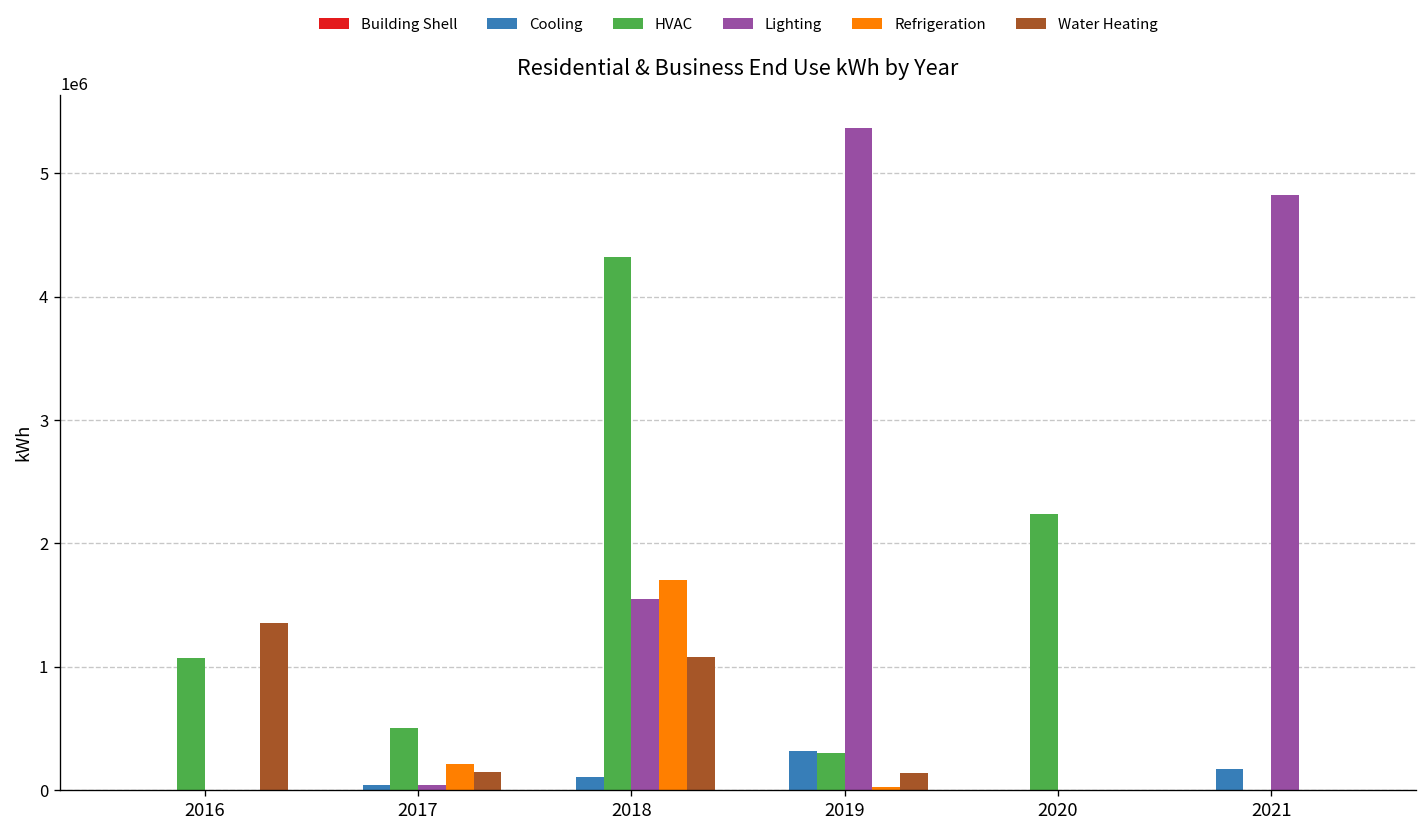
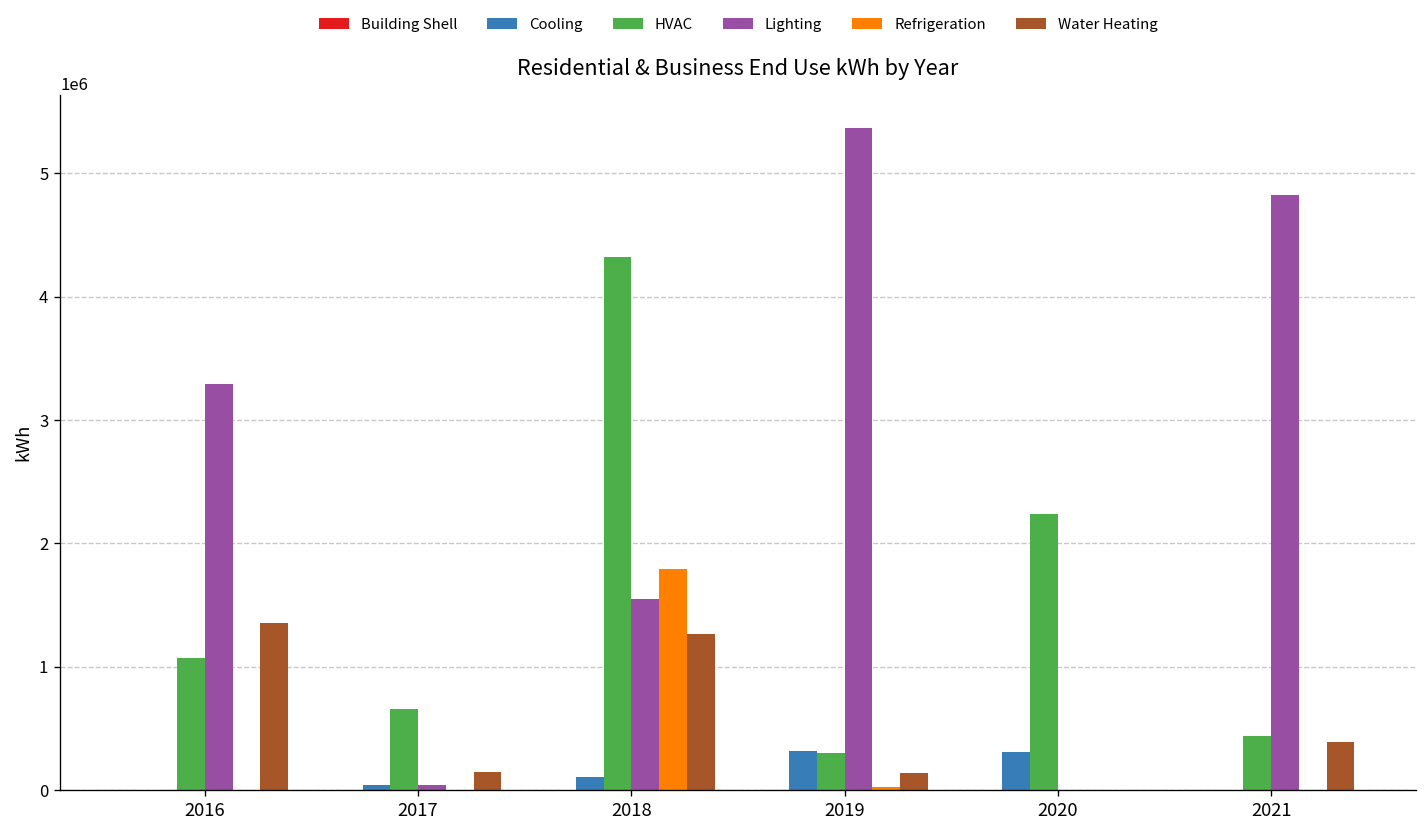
Lighting, 2016: 0 -> 3290000
HVAC, 2017: 510000 -> 650000
Refrigeration, 2017: 210000 -> 0
Refrigeration, 2018: 1700000 -> 1790000
Water Heating, 2018: 1070000 -> 1260000
Cooling, 2020: 0 -> 310000
Cooling, 2021: 170000 -> 0
HVAC, 2021: 0 -> 430000
Water Heating, 2021: 0 -> 390000
